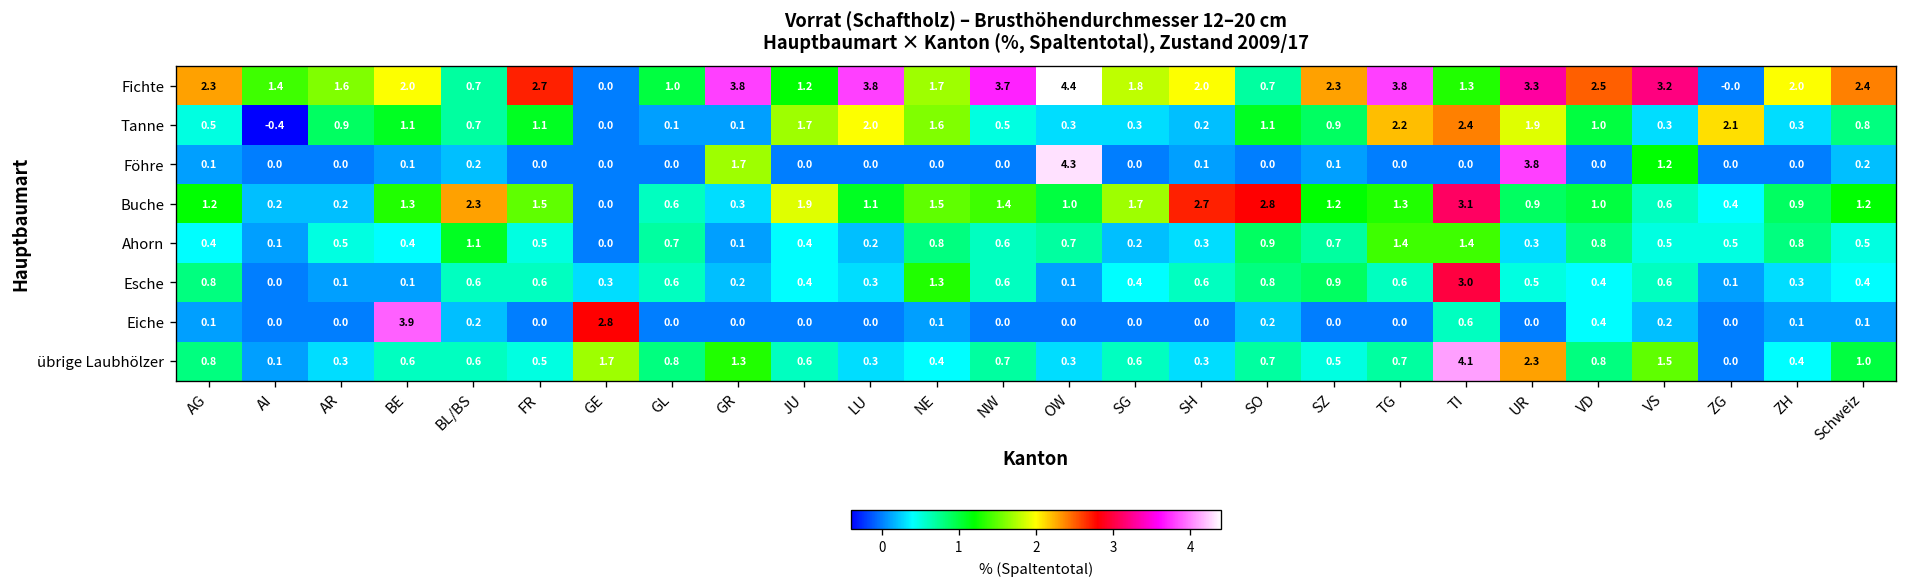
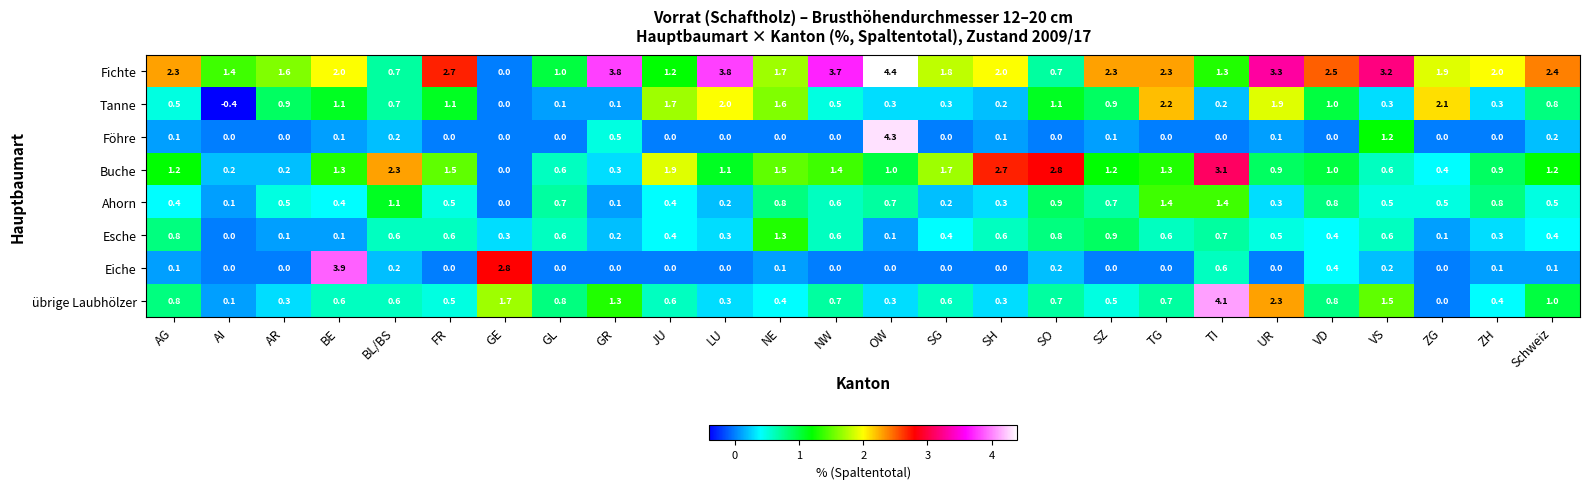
Fichte, TG: 3.8 -> 2.3
Fichte, ZG: -0.0 -> 1.9
Tanne, TI: 2.4 -> 0.2
Föhre, GR: 1.7 -> 0.5
Föhre, UR: 3.8 -> 0.1
Esche, TI: 3.0 -> 0.7
